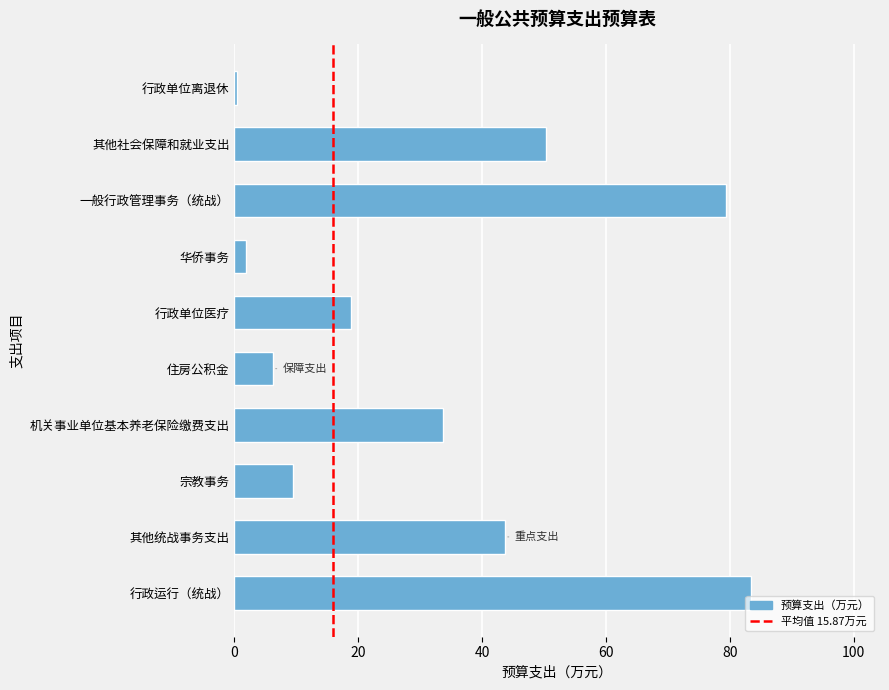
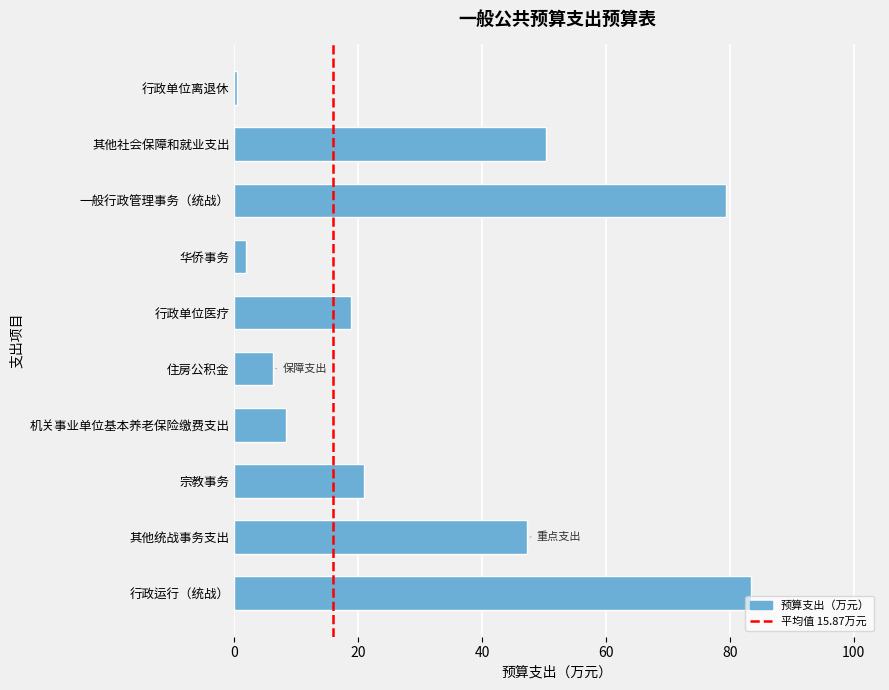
机关事业单位基本养老保险缴费支出: 34 -> 8
宗教事务: 10 -> 21
其他统战事务支出: 44 -> 47
